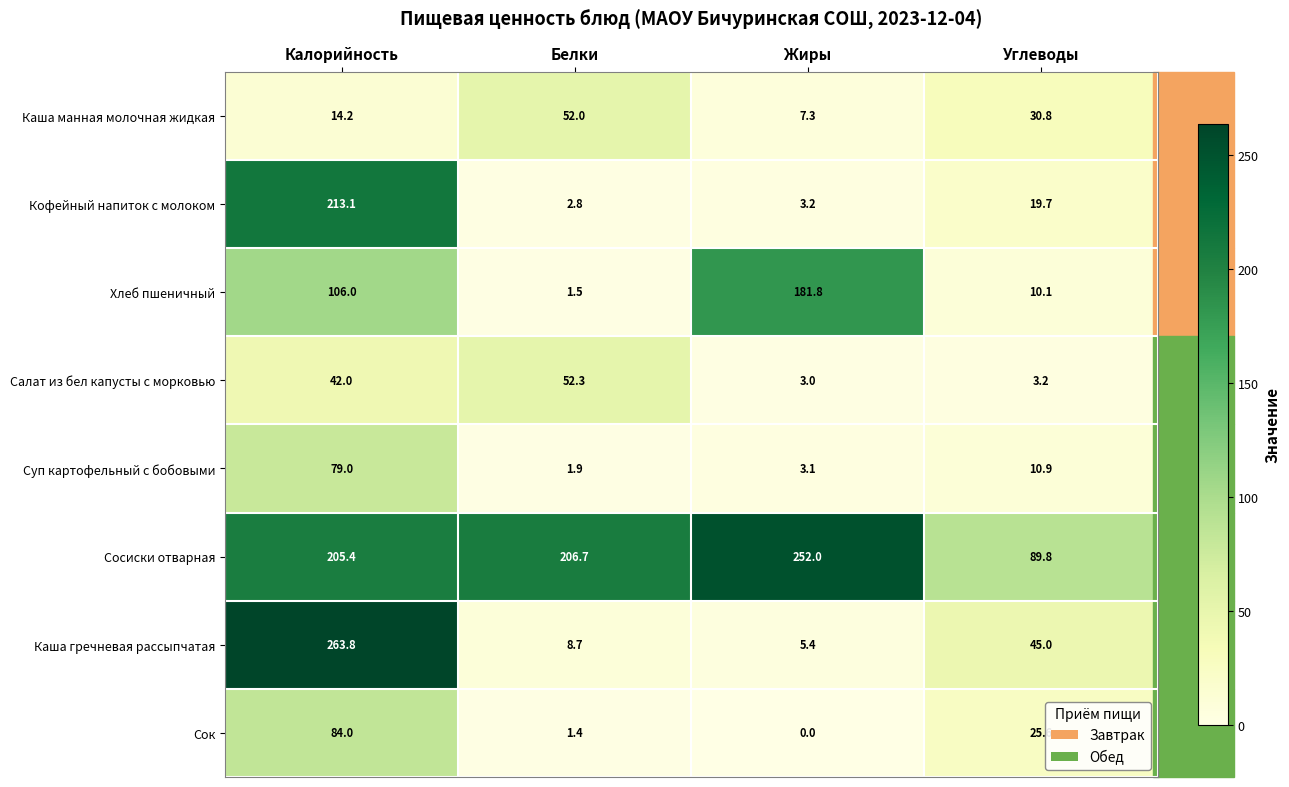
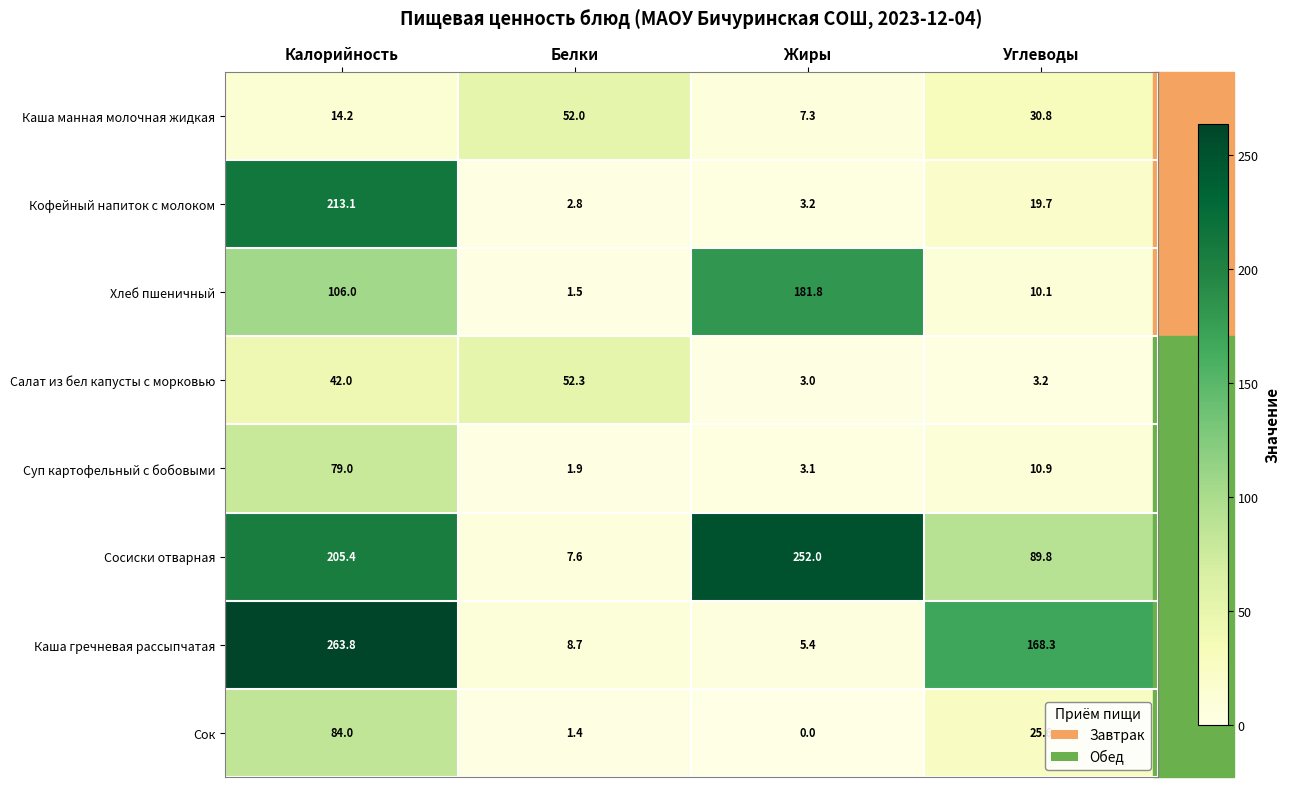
Сосиски отварная, Белки: 206.7 -> 7.6
Каша гречневая рассыпчатая, Углеводы: 45.0 -> 168.3
